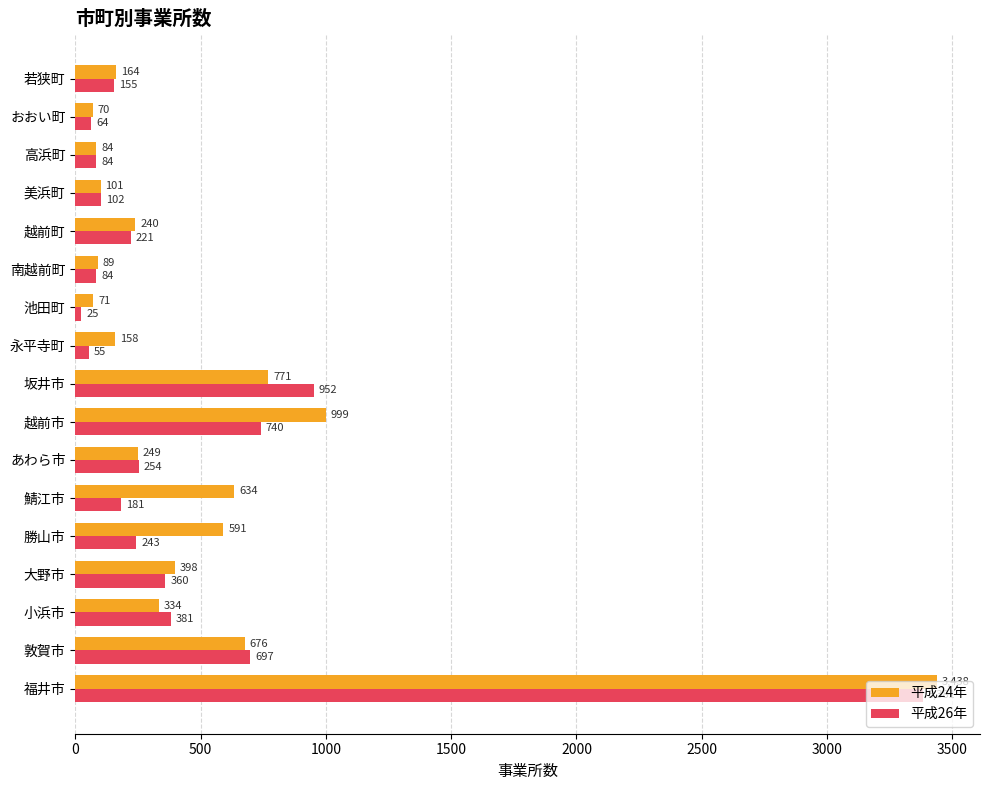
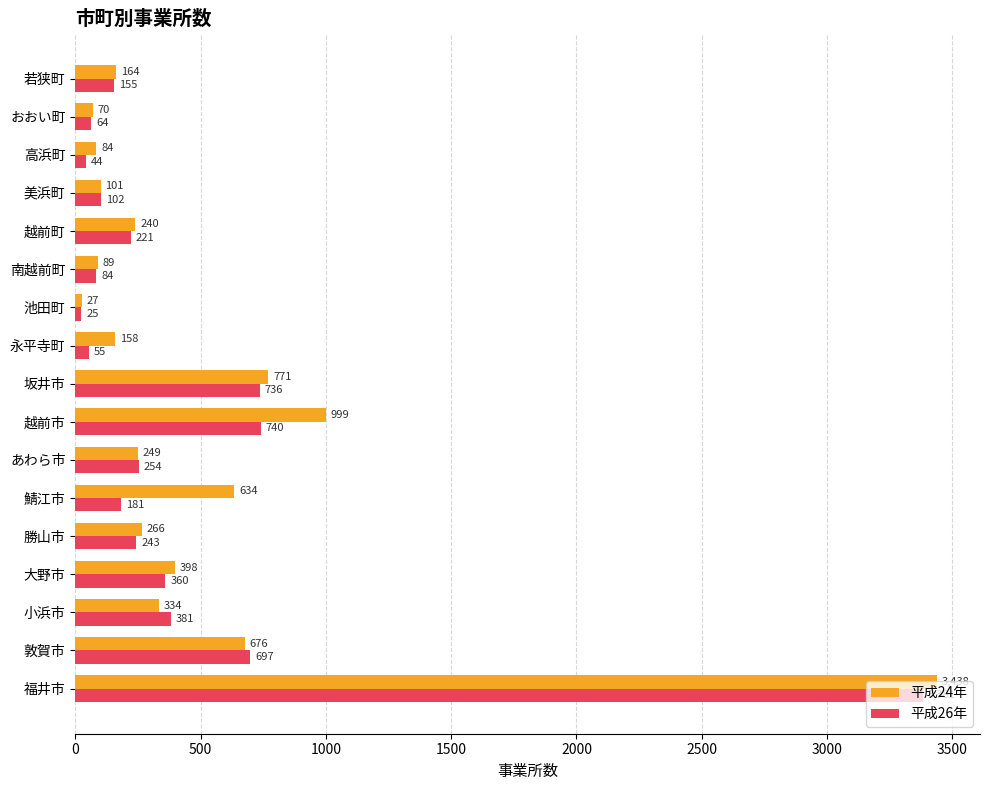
平成26年, 高浜町: 84 -> 44
平成24年, 池田町: 71 -> 27
平成26年, 坂井市: 952 -> 736
平成24年, 勝山市: 591 -> 266
